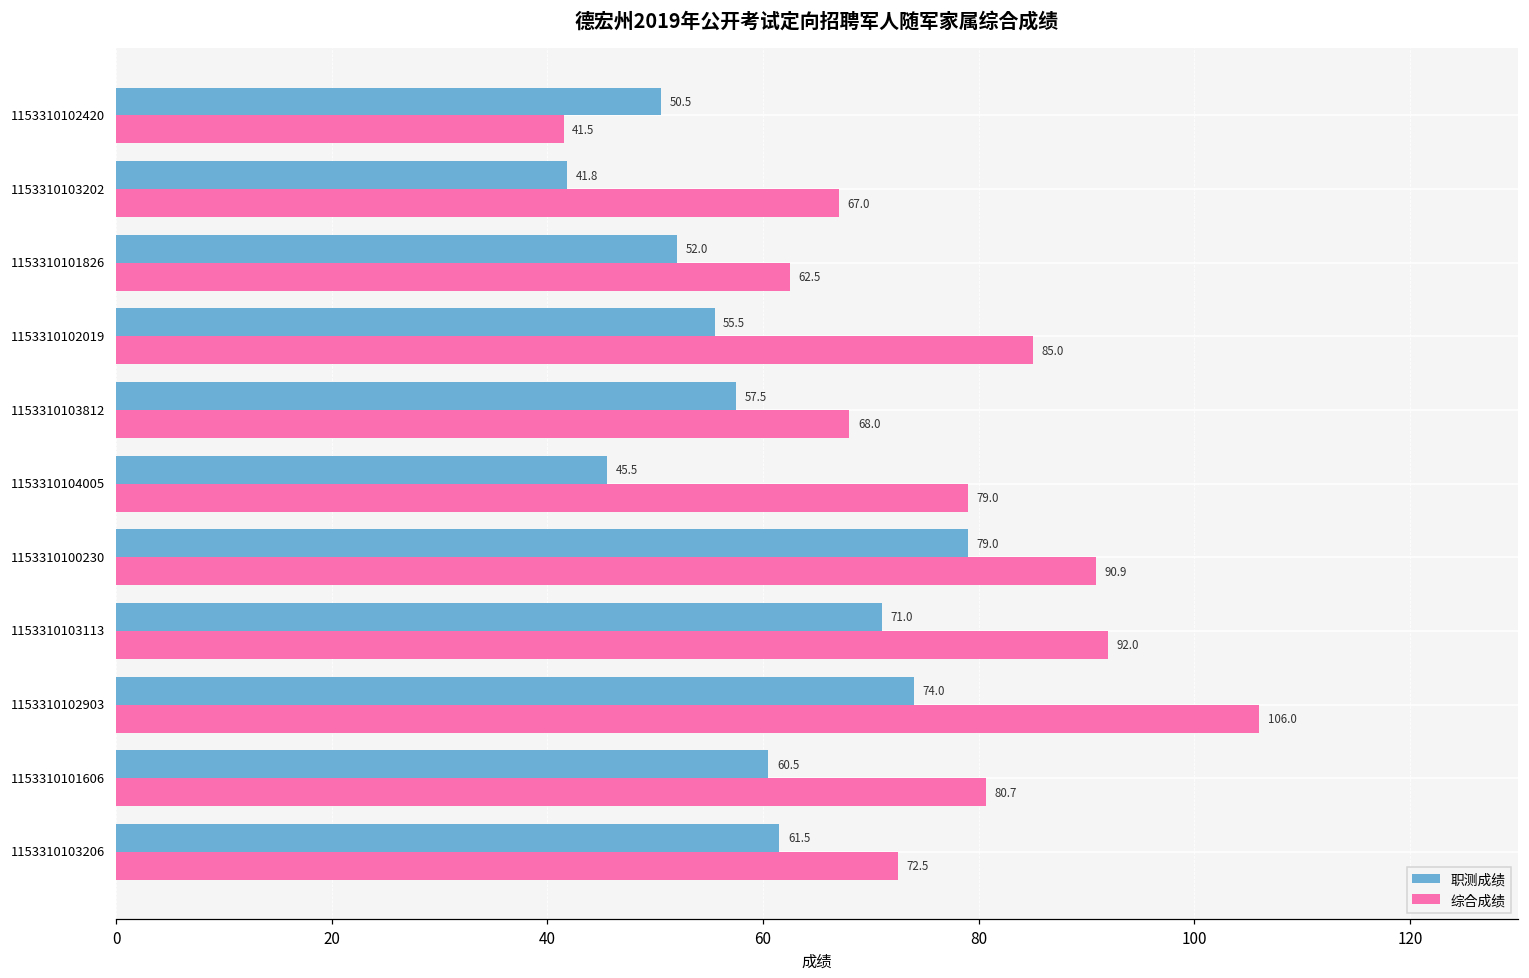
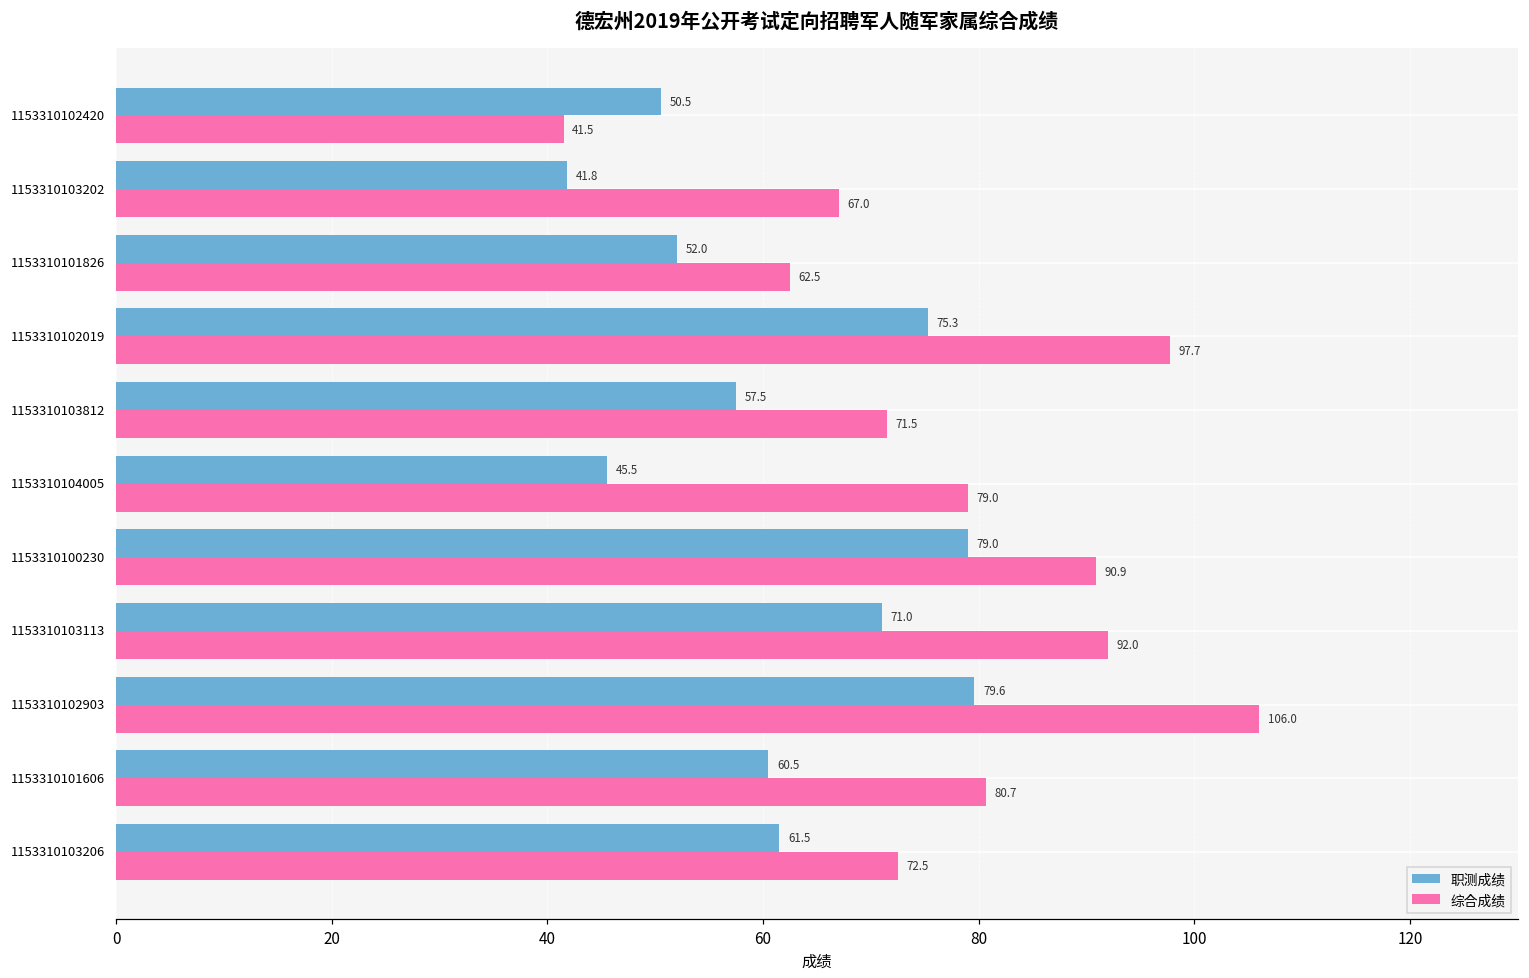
职测成绩, 1153310102019: 55.5 -> 75.3
综合成绩, 1153310102019: 85.0 -> 97.7
综合成绩, 1153310103812: 68.0 -> 71.5
职测成绩, 1153310102903: 74.0 -> 79.6
